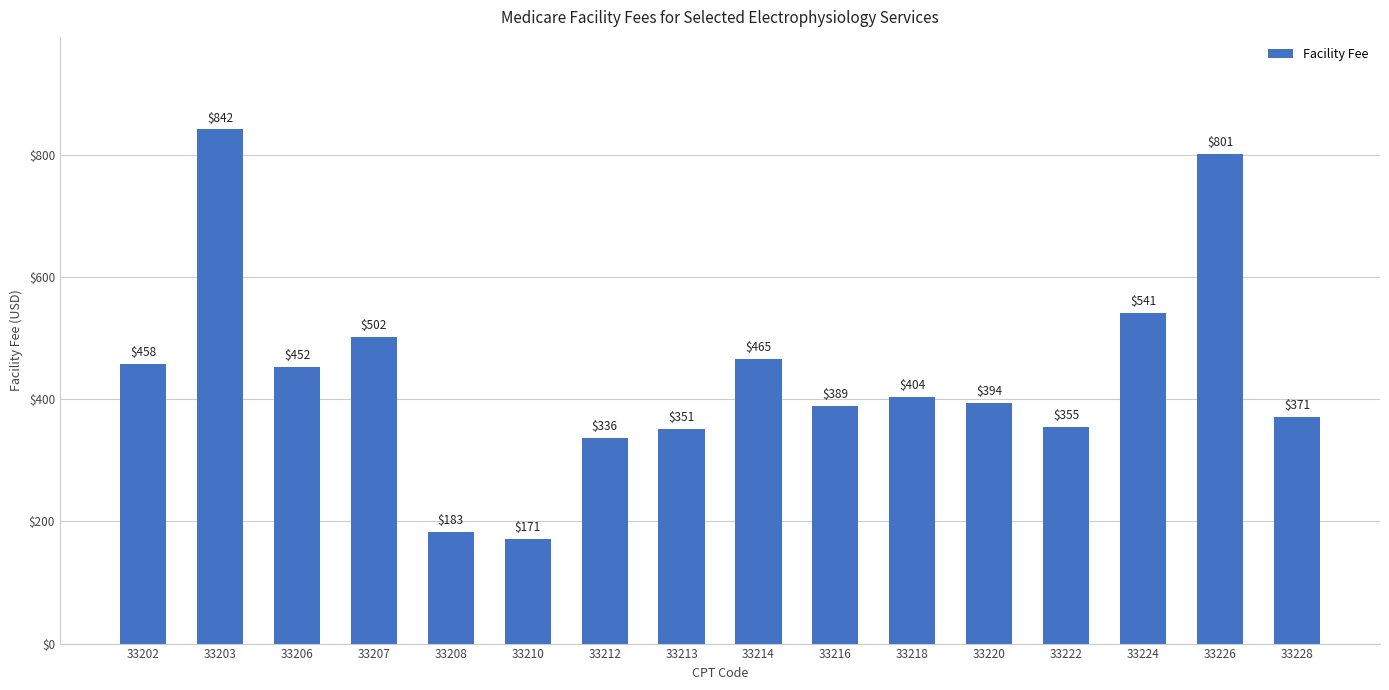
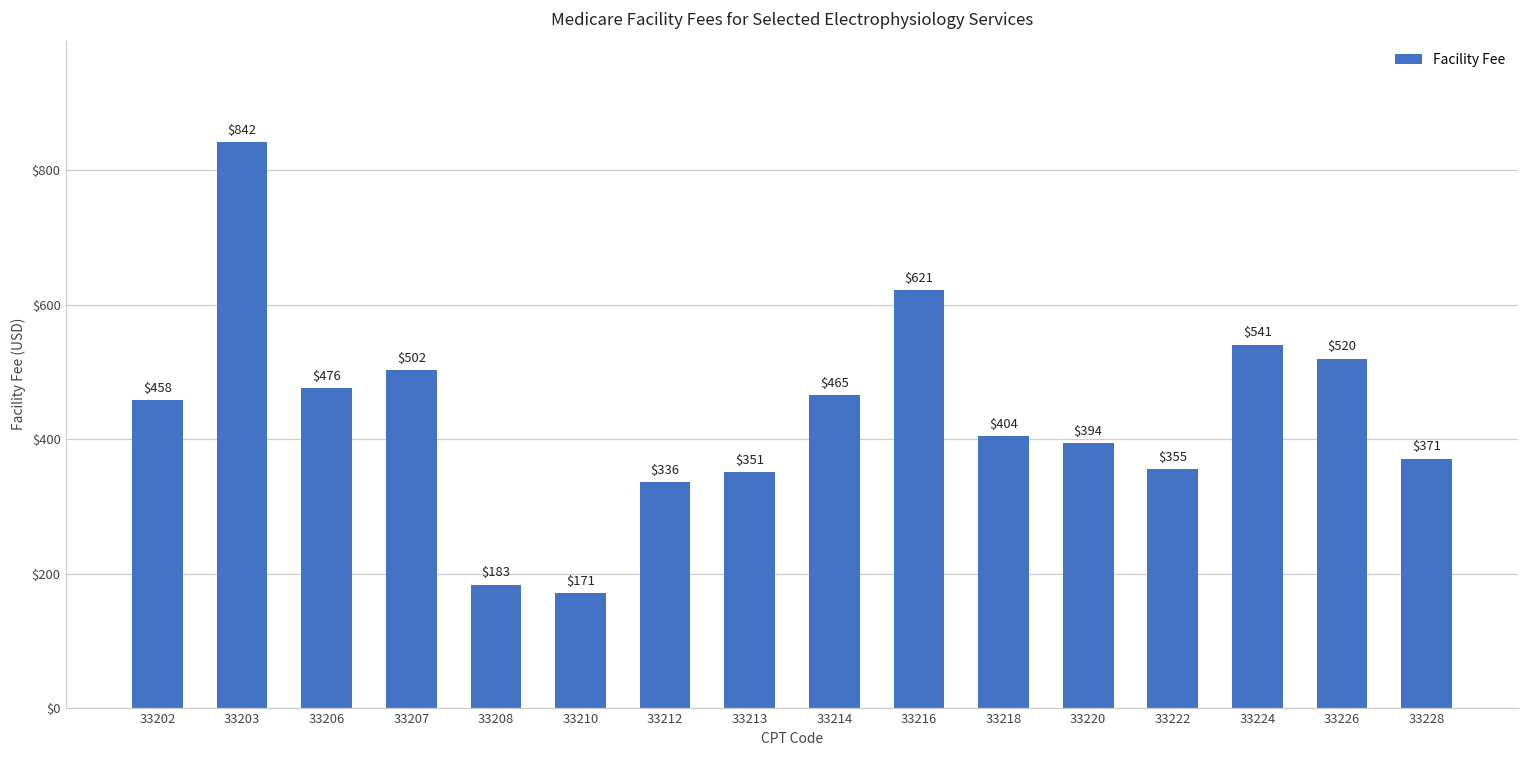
33206: $452 -> $476
33216: $389 -> $621
33226: $801 -> $520
